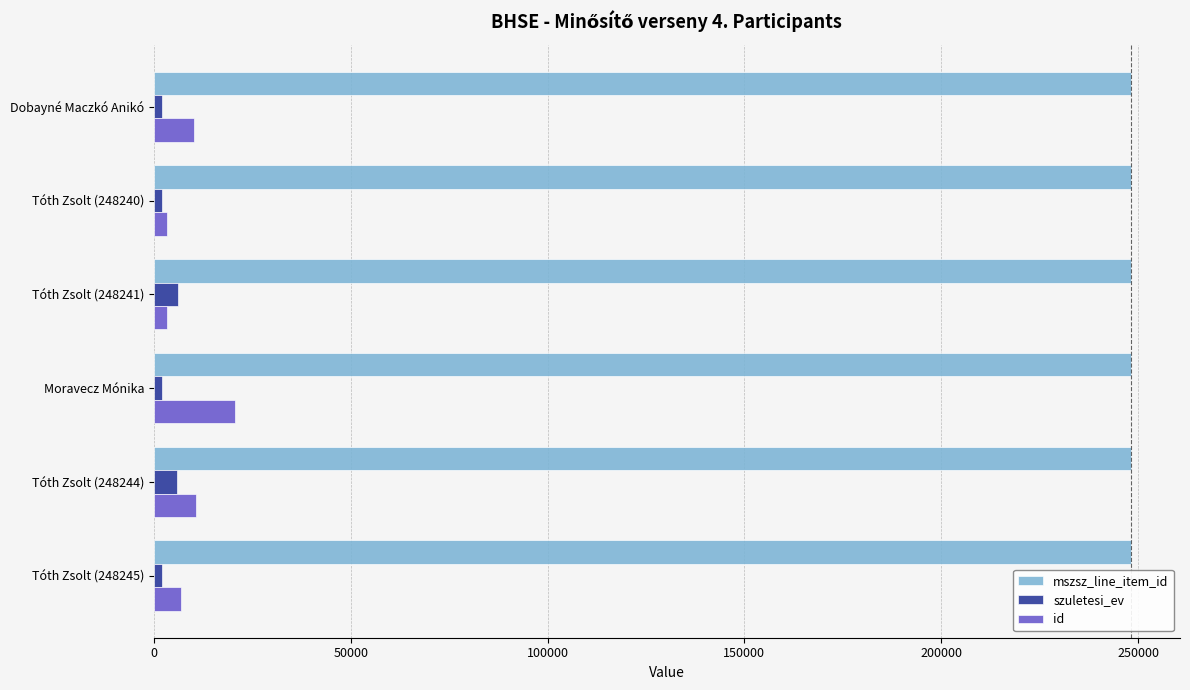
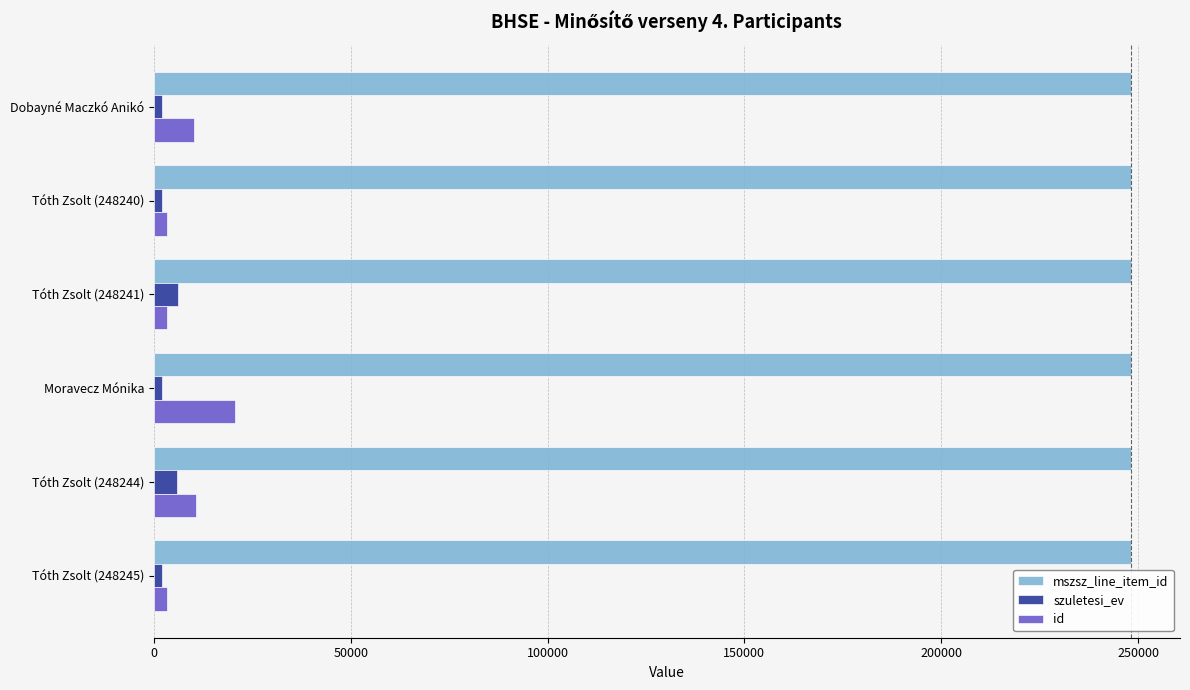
id, Tóth Zsolt (248245): 7000 -> 3000
